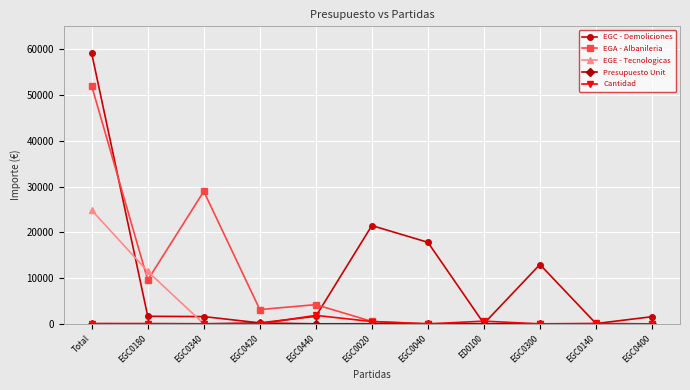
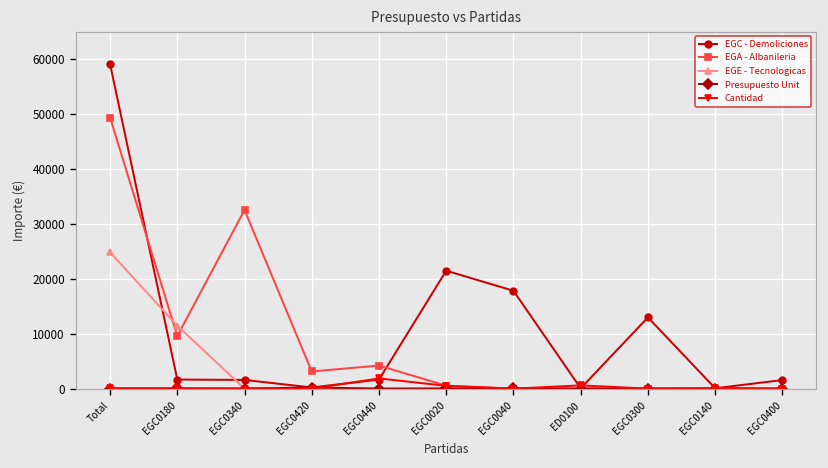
EGA - Albanileria, Total: 52000 -> 49000
EGA - Albanileria, EGC0340: 29000 -> 33000
